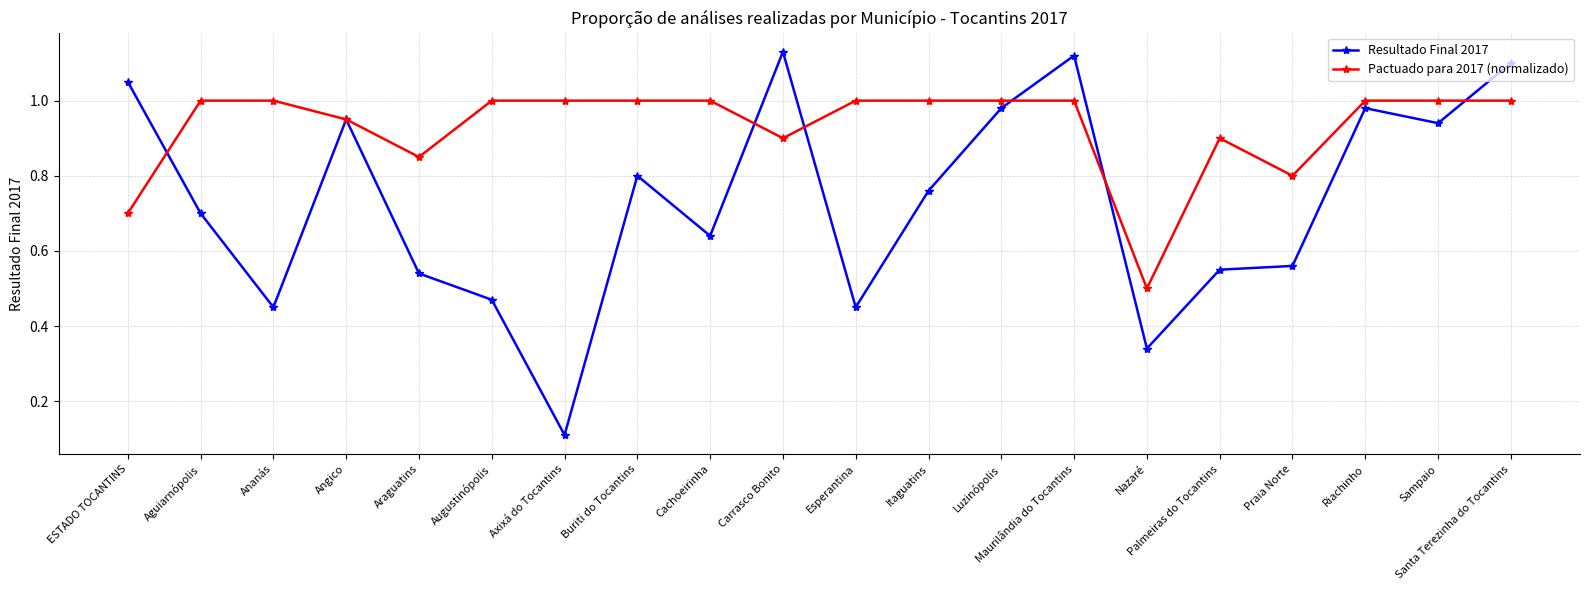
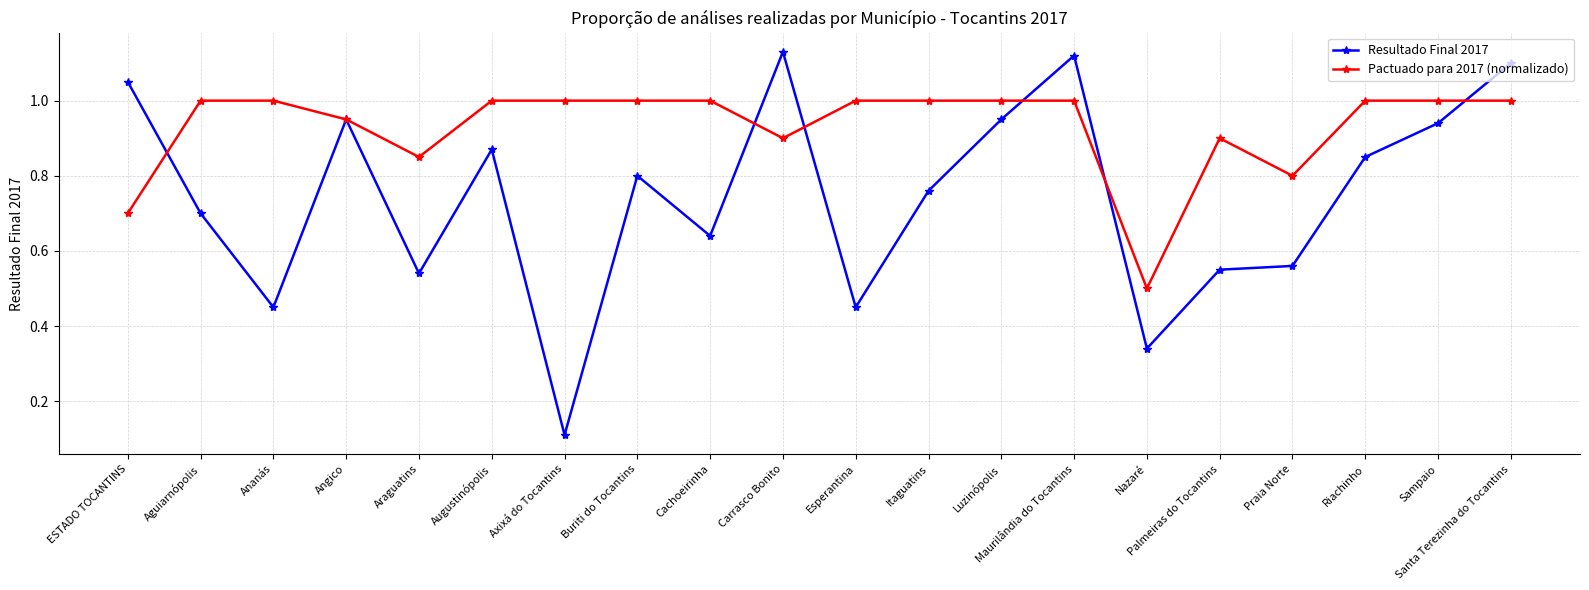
Resultado Final 2017, Augustinópolis: 0.47 -> 0.87
Resultado Final 2017, Luzinópolis: 0.98 -> 0.95
Resultado Final 2017, Riachinho: 0.98 -> 0.85
